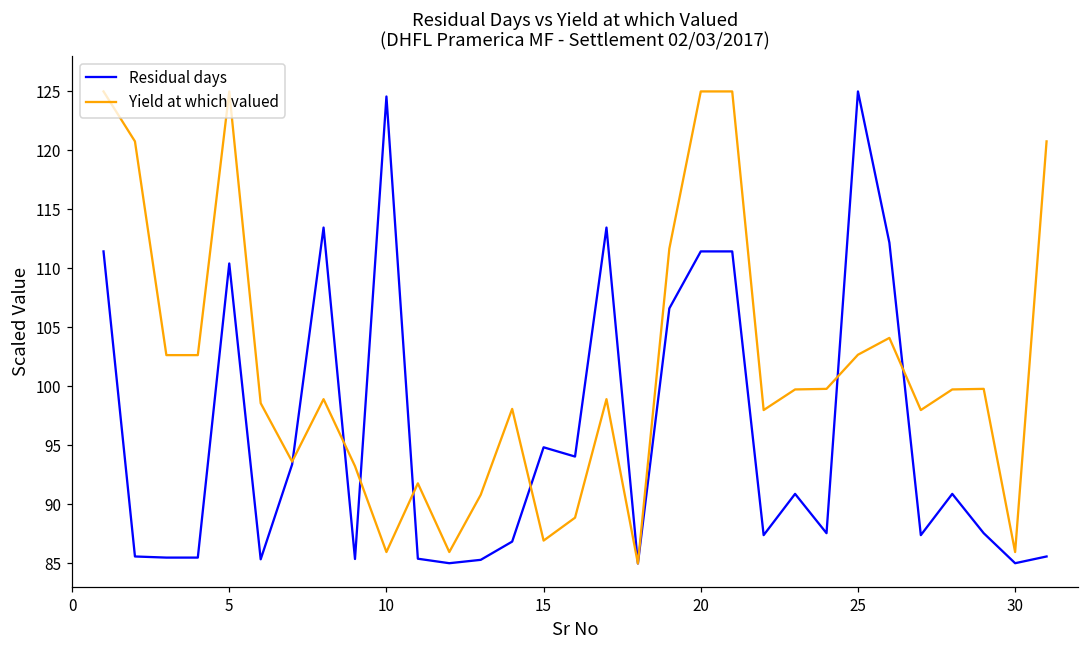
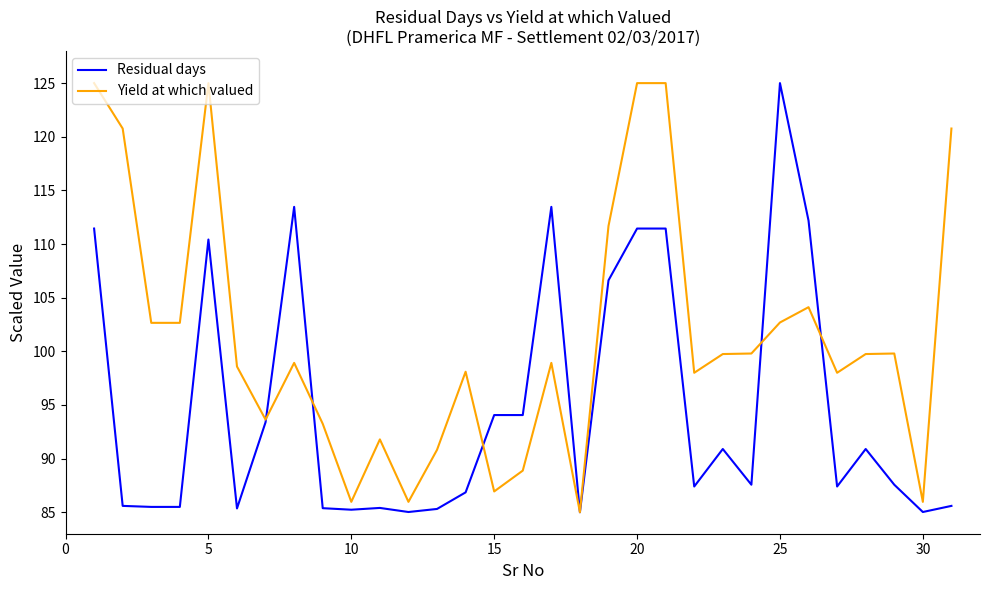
Residual days, 10: 124.6 -> 85.2
Residual days, 15: 94.8 -> 94.1
